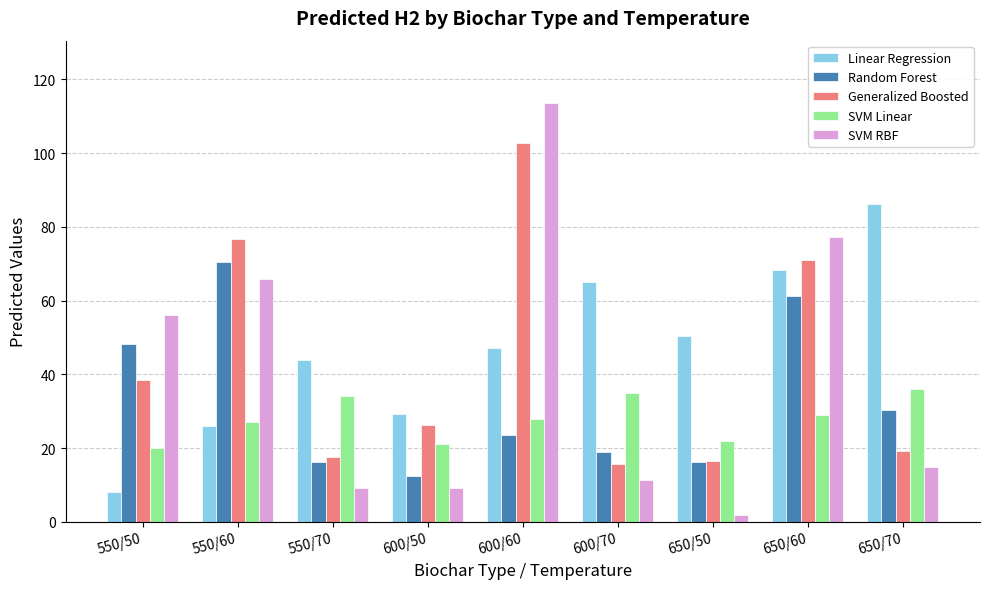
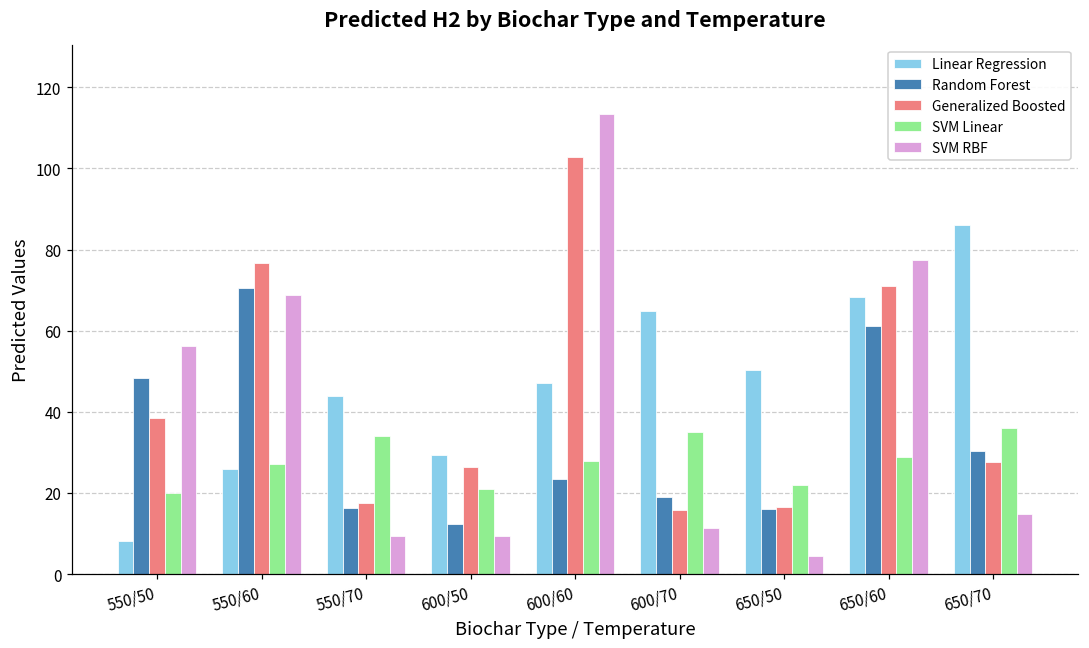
SVM RBF, 550/60: 66 -> 69
SVM RBF, 650/50: 2 -> 4
Generalized Boosted, 650/70: 19 -> 28
